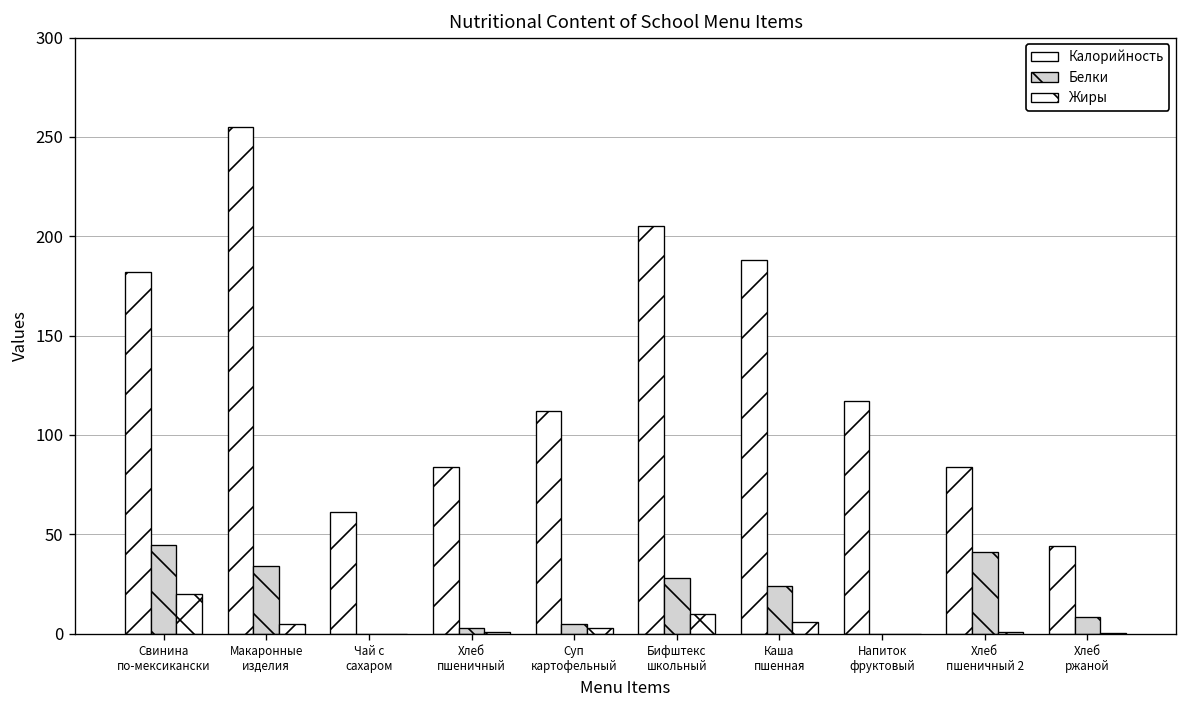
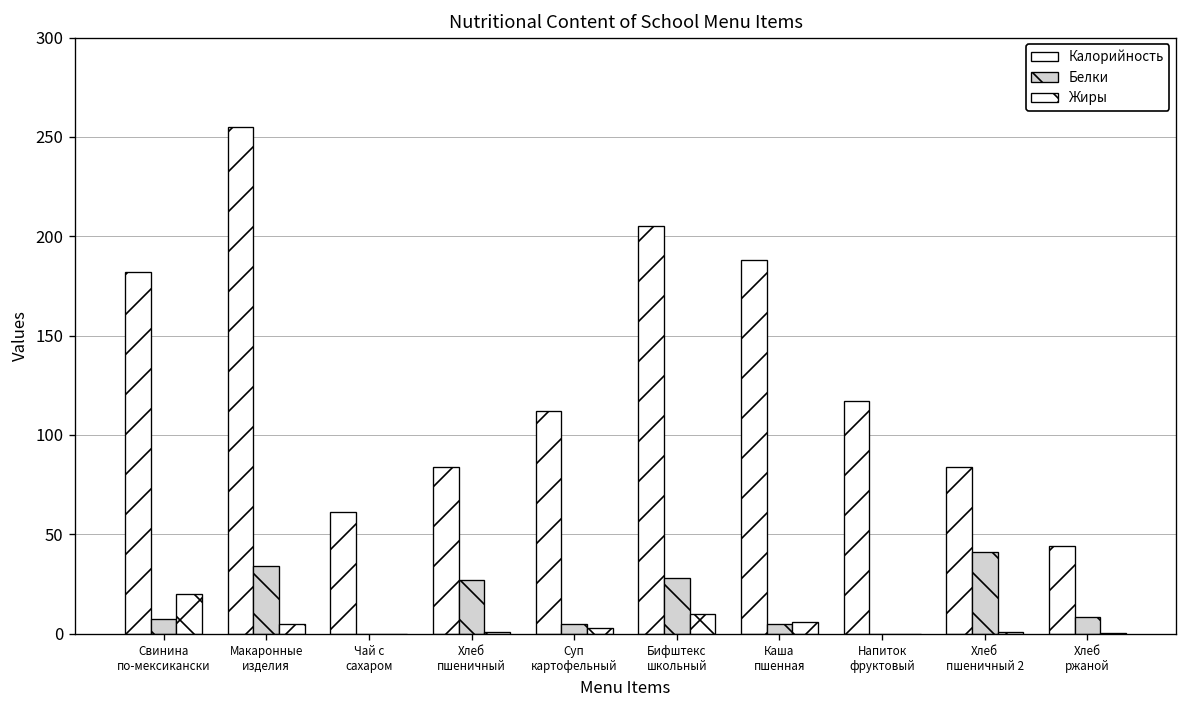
Белки, Свинина по-мексикански: 44 -> 7
Белки, Хлеб пшеничный: 3 -> 27
Белки, Каша пшенная: 24 -> 5
